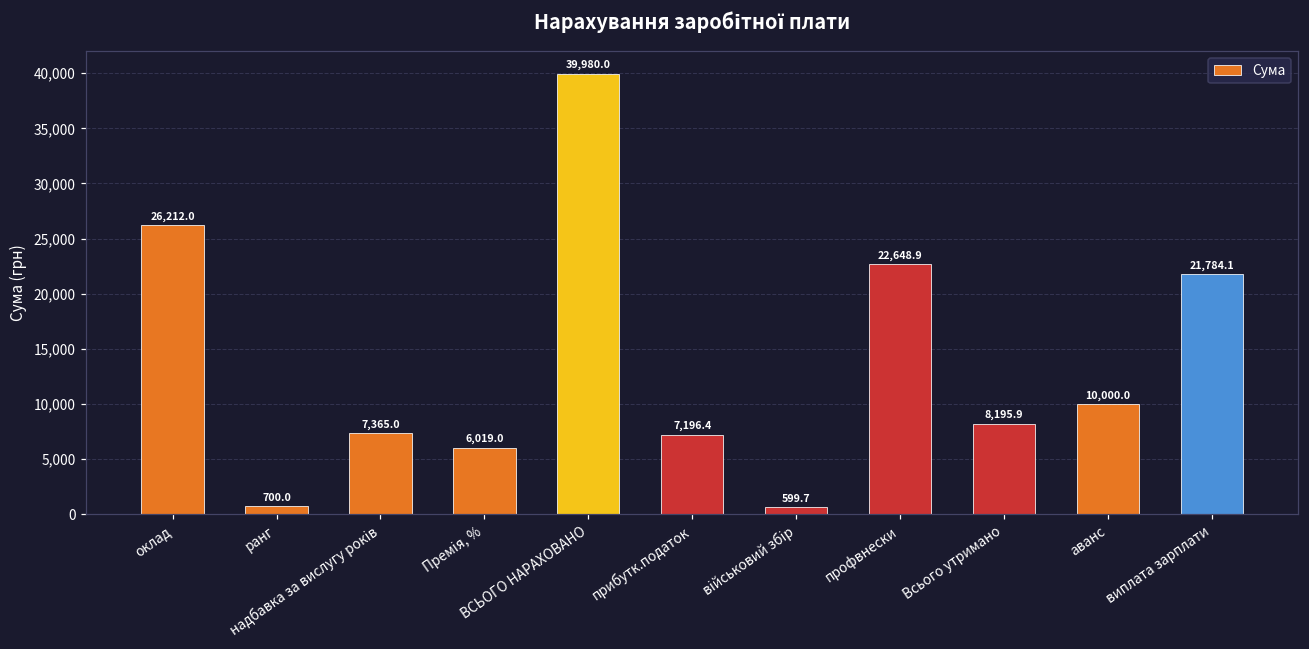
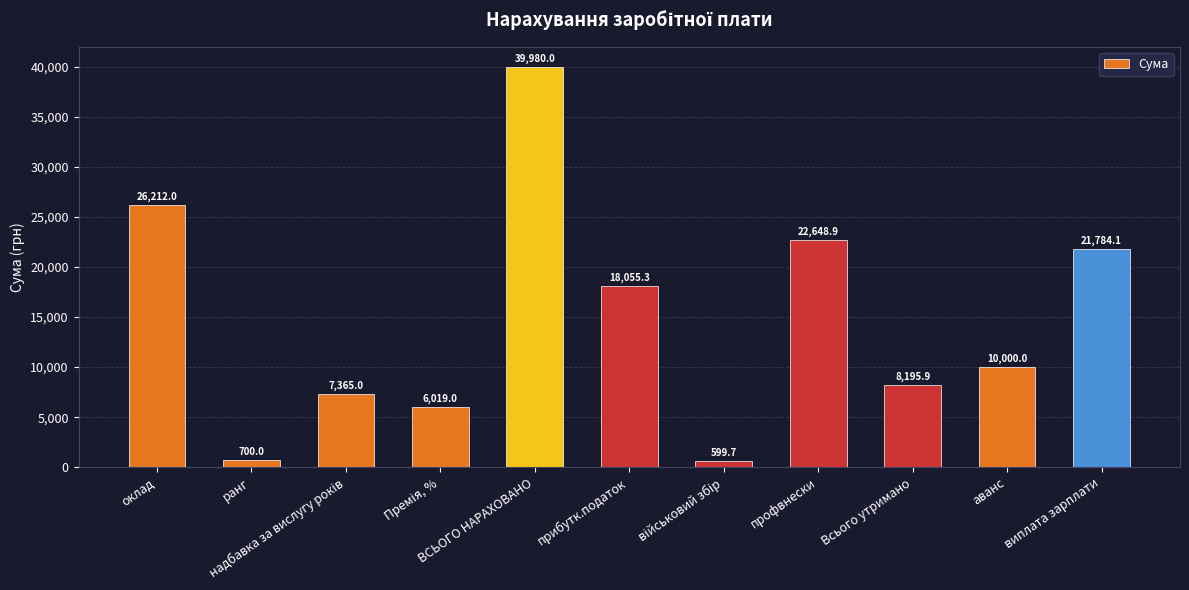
прибутк.податок: 7,196.4 -> 18,055.3
